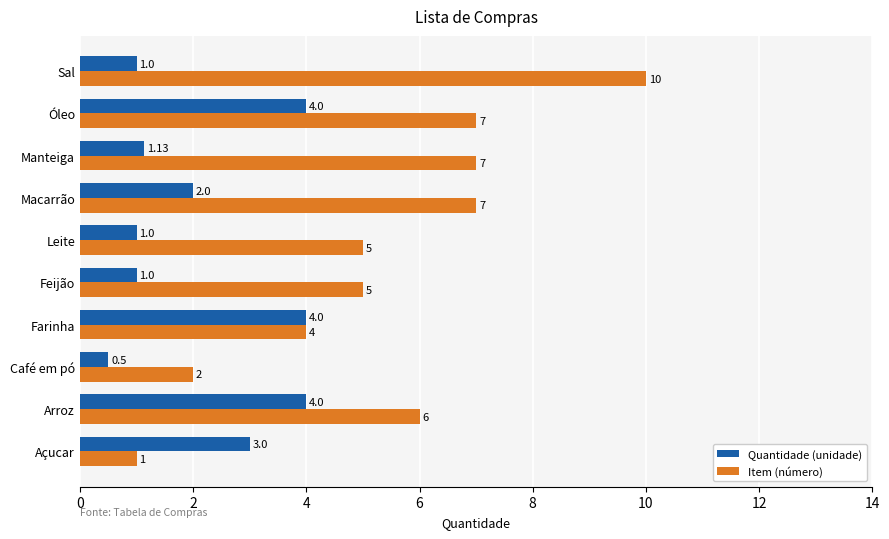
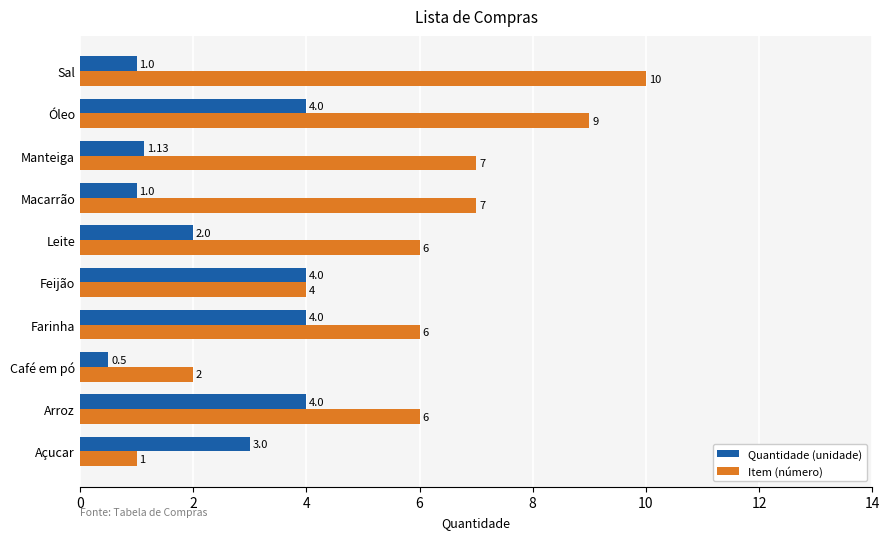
Item (número), Óleo: 7 -> 9
Quantidade (unidade), Macarrão: 2.0 -> 1.0
Quantidade (unidade), Leite: 1.0 -> 2.0
Item (número), Leite: 5 -> 6
Quantidade (unidade), Feijão: 1.0 -> 4.0
Item (número), Feijão: 5 -> 4
Item (número), Farinha: 4 -> 6
